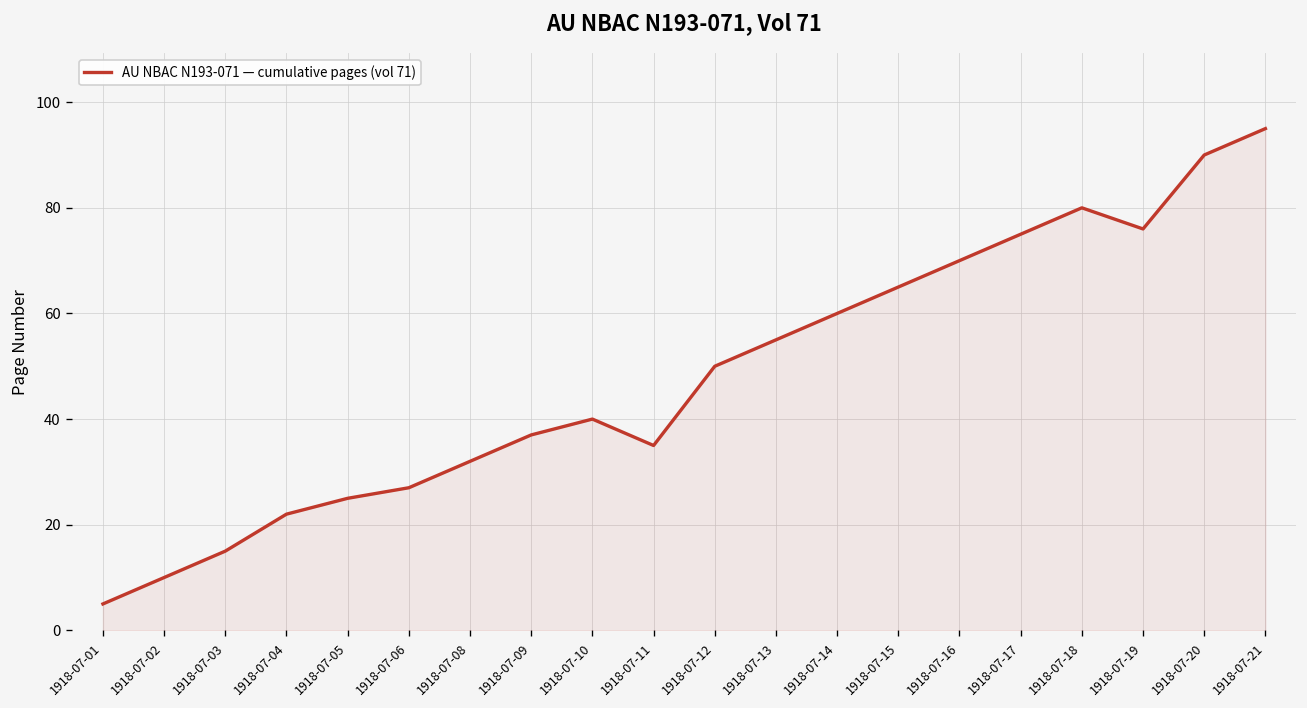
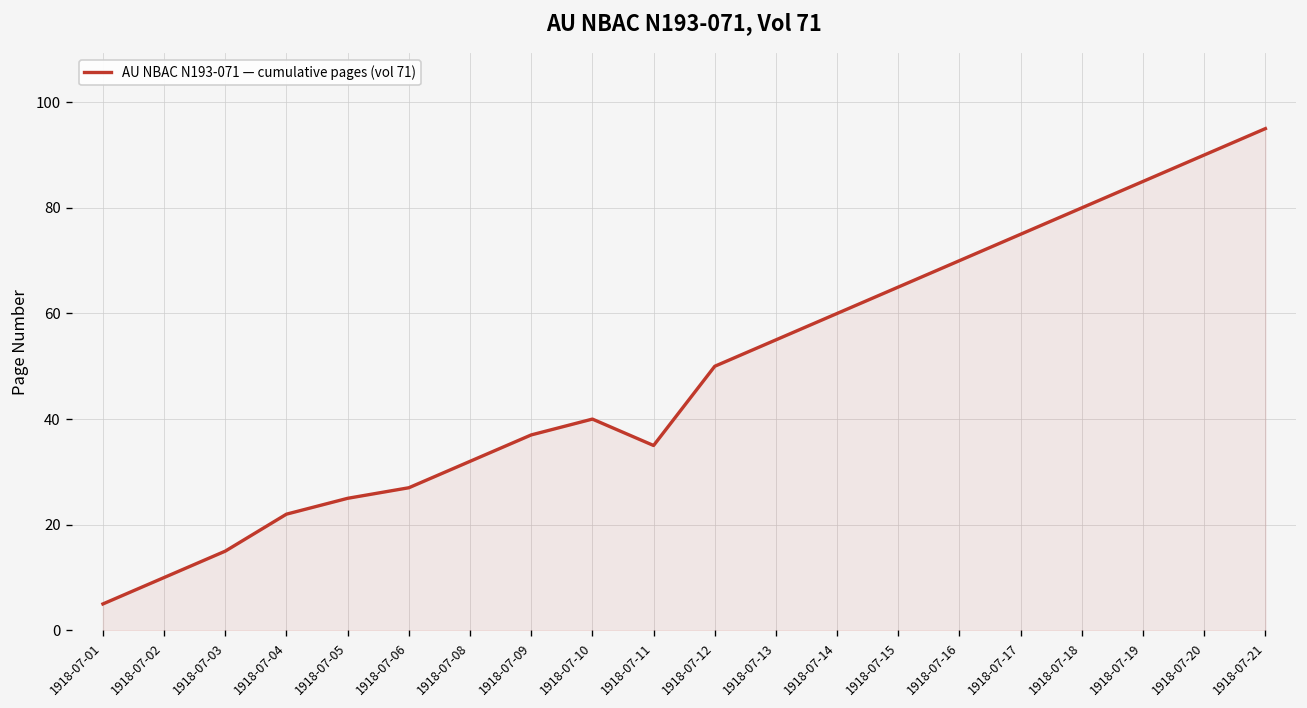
1918-07-19: 76 -> 85
